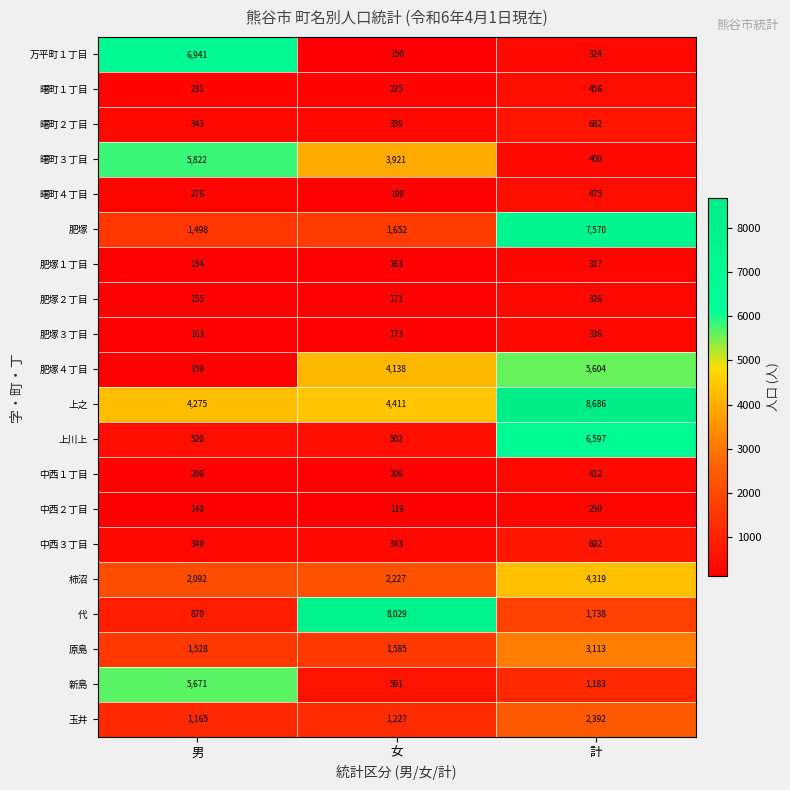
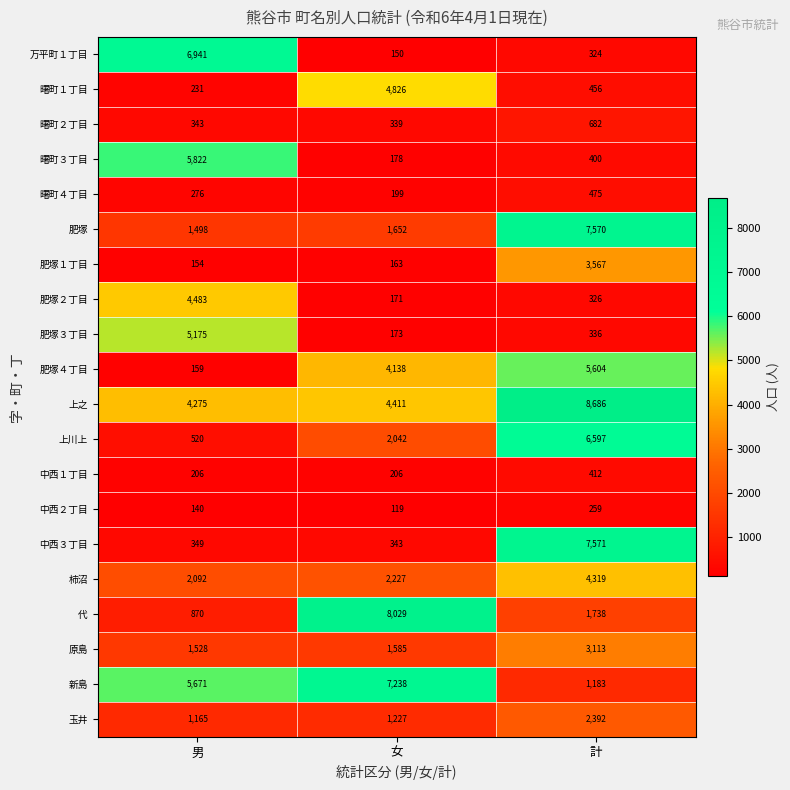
曙町１丁目, 女: 225 -> 4,826
曙町３丁目, 女: 3,921 -> 178
肥塚１丁目, 計: 317 -> 3,567
肥塚２丁目, 男: 155 -> 4,483
肥塚３丁目, 男: 163 -> 5,175
上川上, 女: 502 -> 2,042
中西３丁目, 計: 692 -> 7,571
新島, 女: 591 -> 7,238
